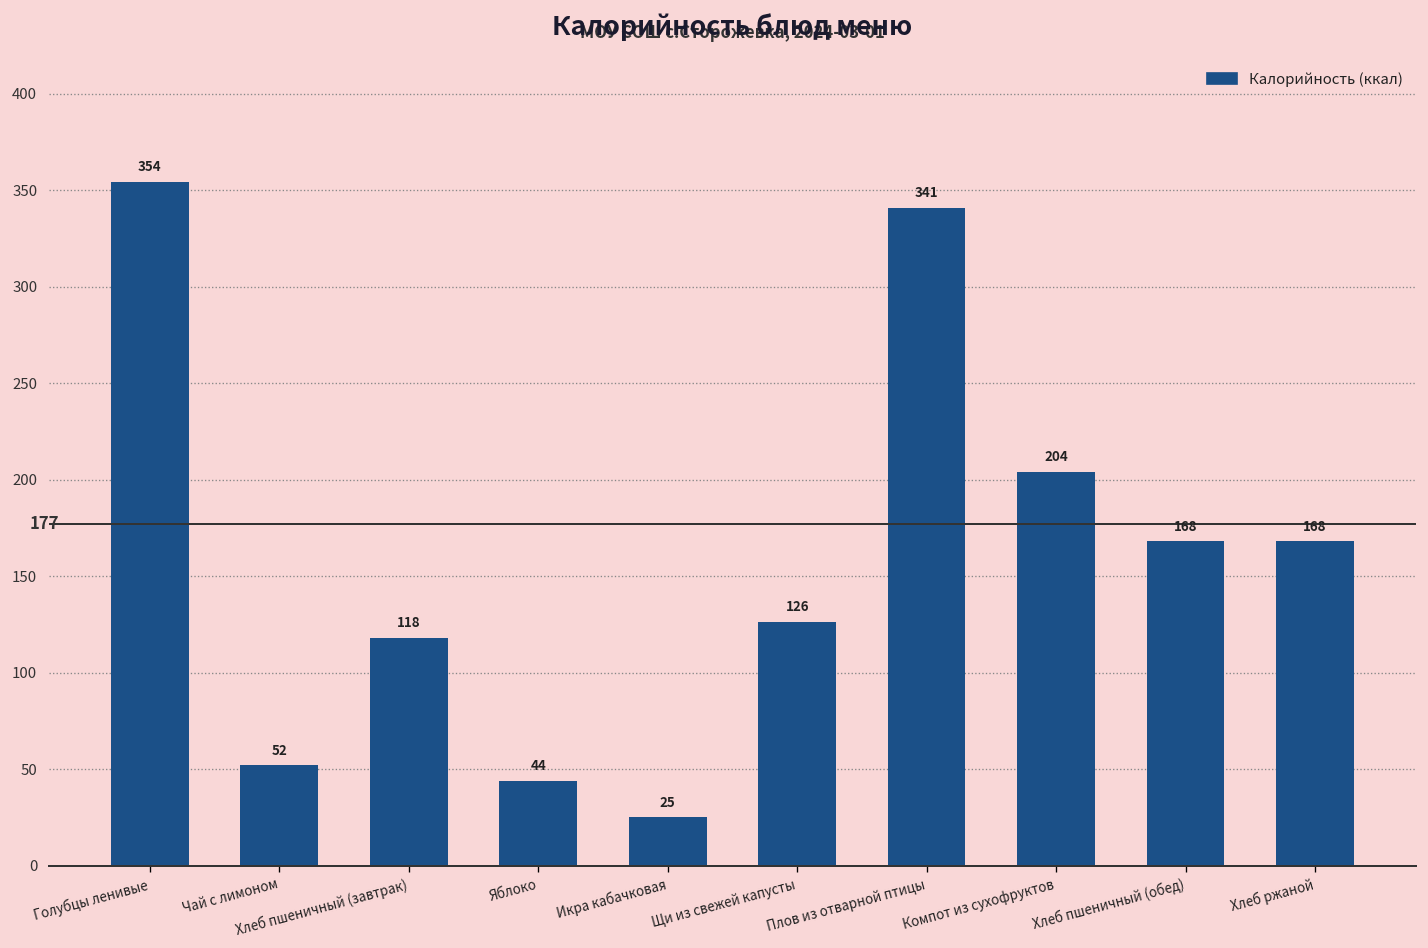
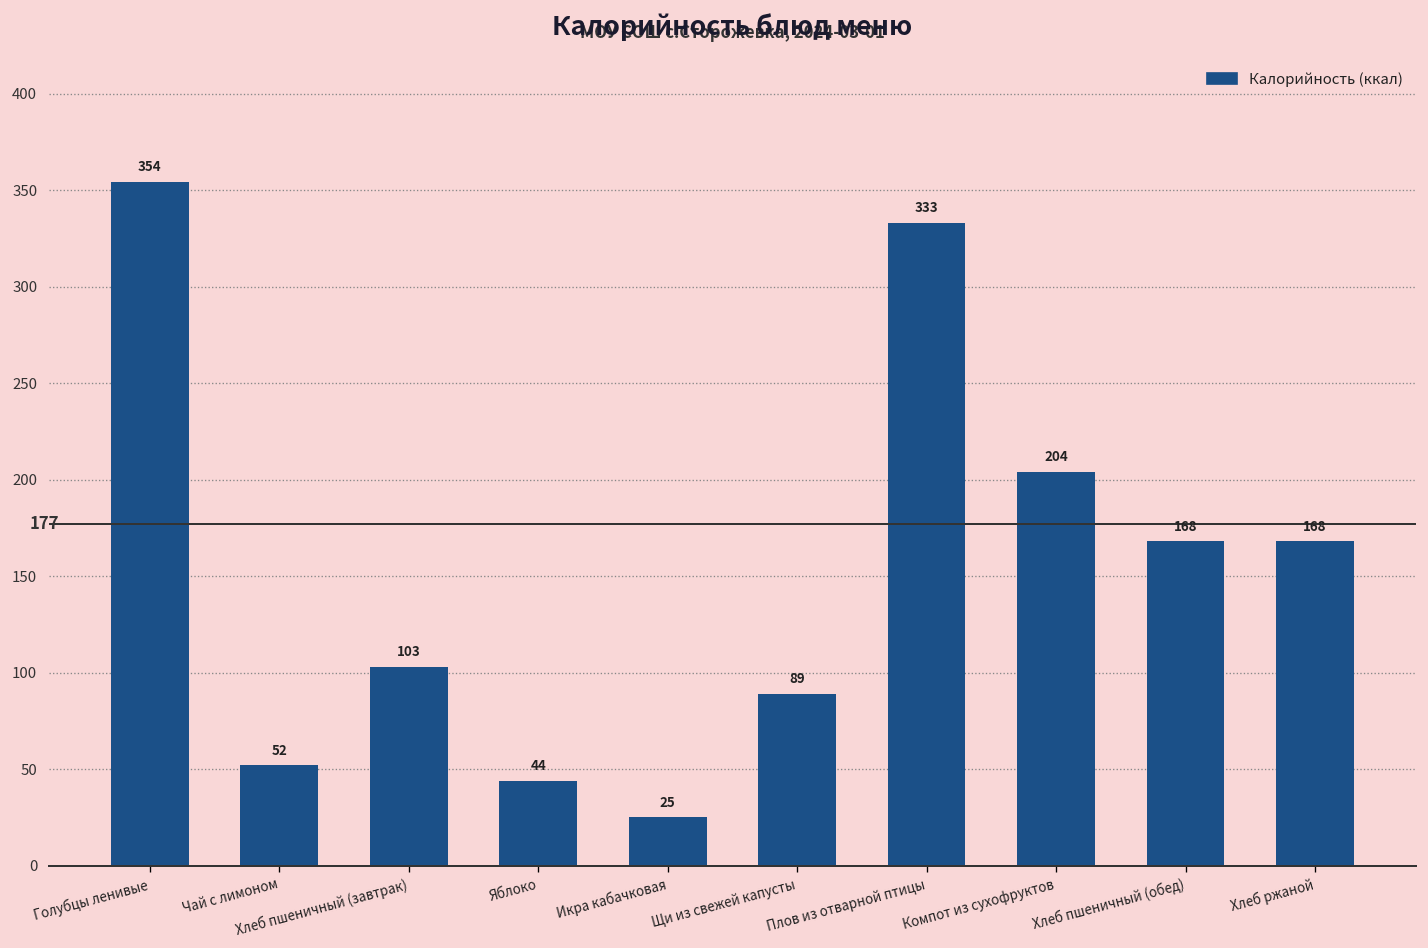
Хлеб пшеничный (завтрак): 118 -> 103
Щи из свежей капусты: 126 -> 89
Плов из отварной птицы: 341 -> 333
